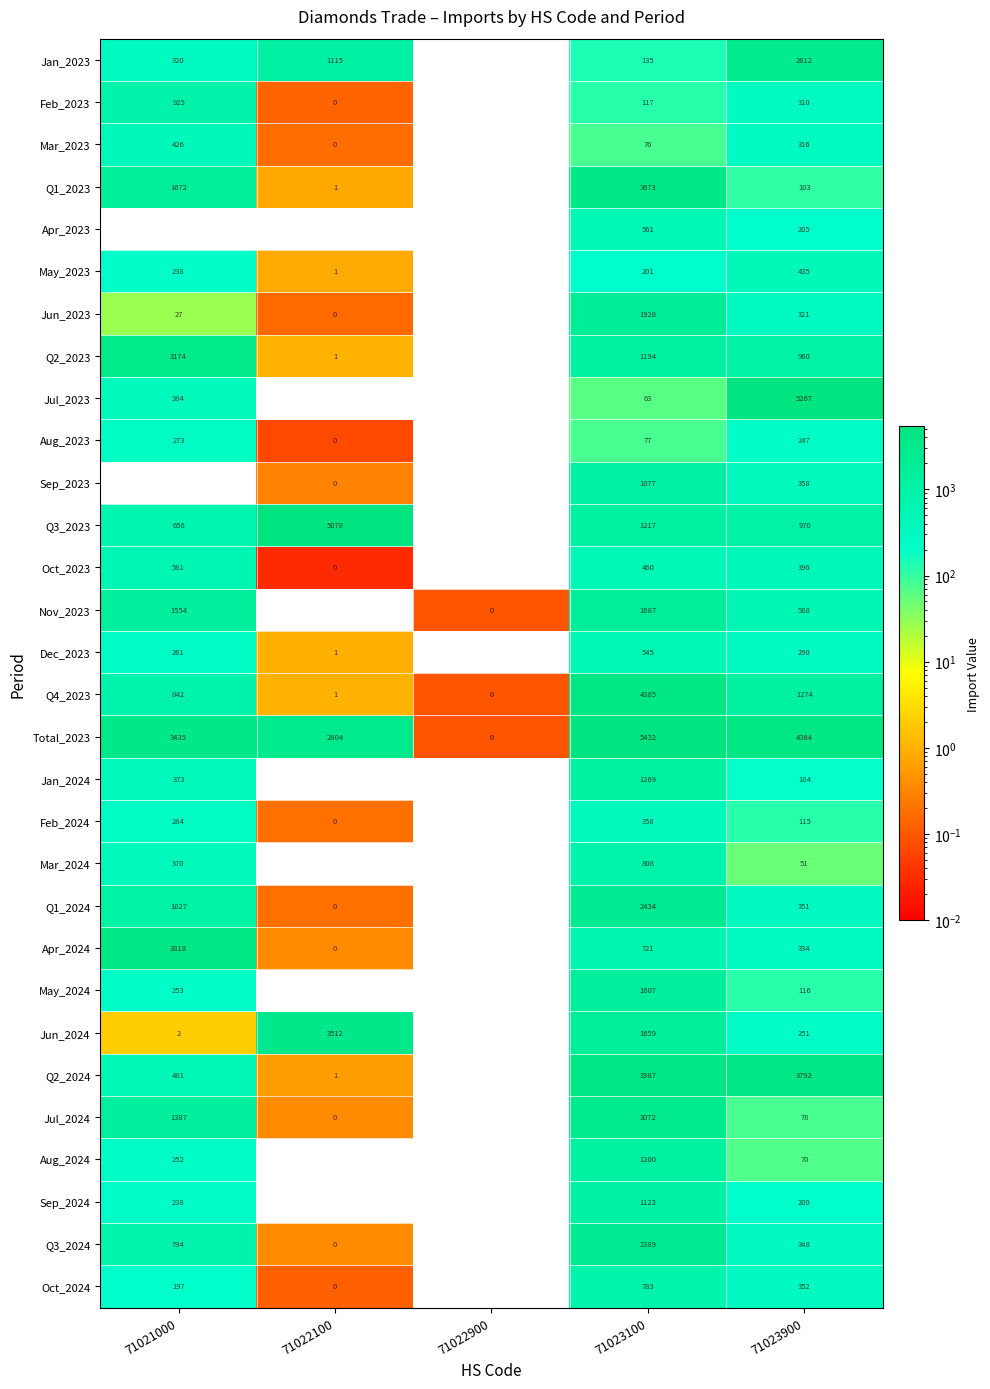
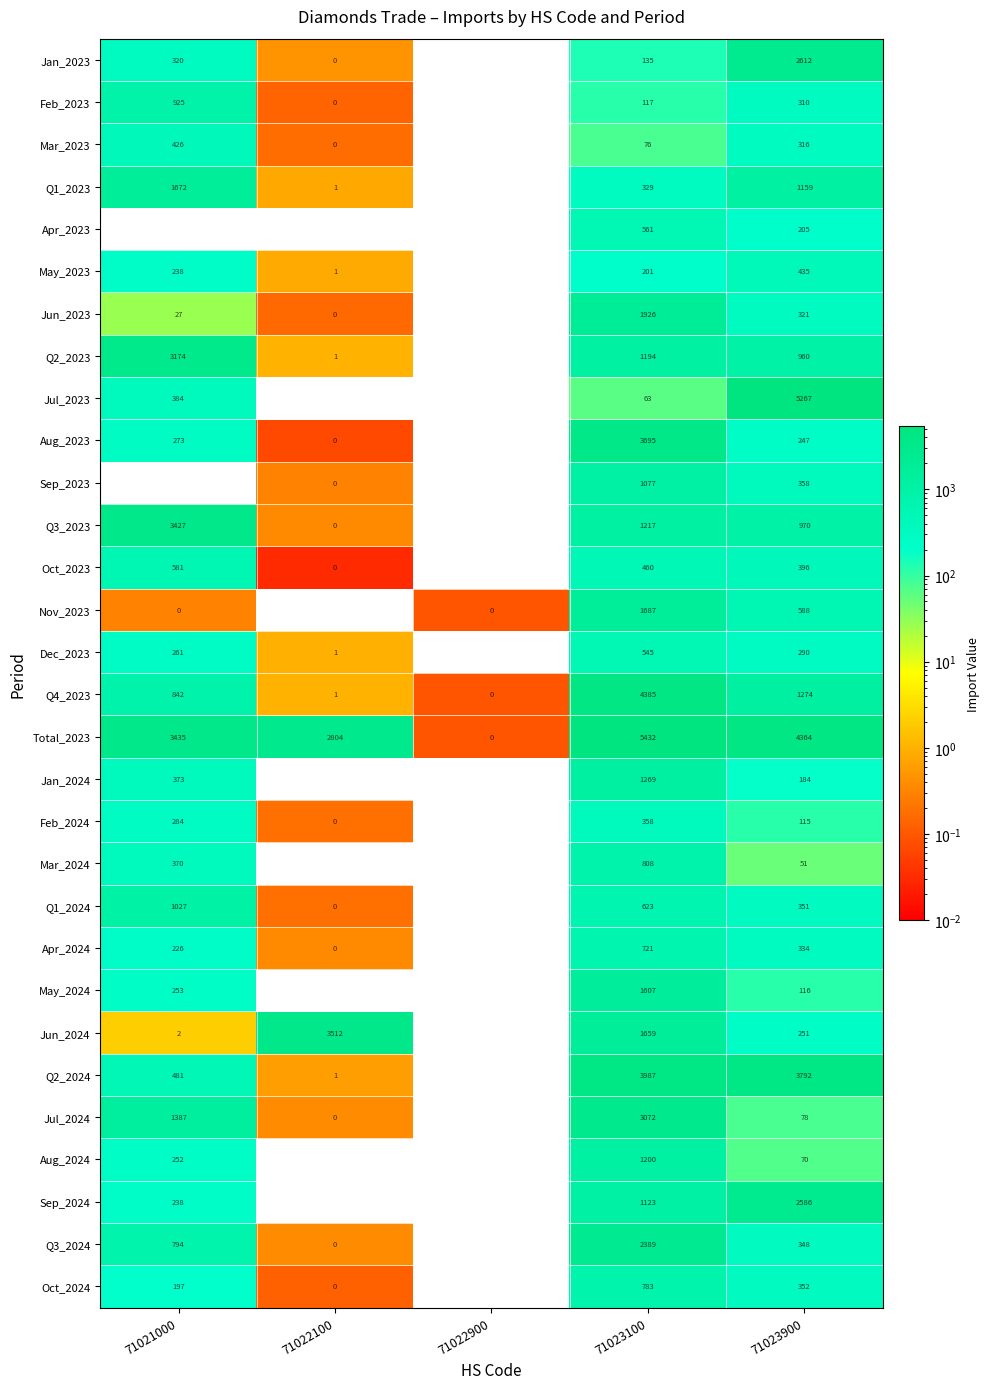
Jan_2023, 71022100: 1115 -> 0
Q1_2023, 71023100: 3673 -> 329
Q1_2023, 71023900: 103 -> 1159
Aug_2023, 71023100: 77 -> 3695
Q3_2023, 71021000: 656 -> 3427
Q3_2023, 71022100: 5078 -> 0
Nov_2023, 71021000: 1554 -> 0
Q1_2024, 71023100: 2434 -> 623
Apr_2024, 71021000: 3818 -> 226
Sep_2024, 71023900: 200 -> 2586
